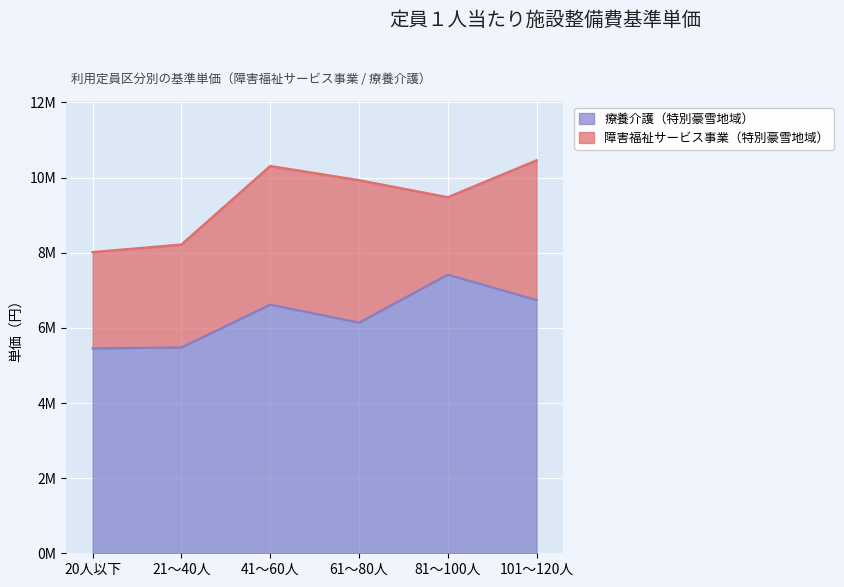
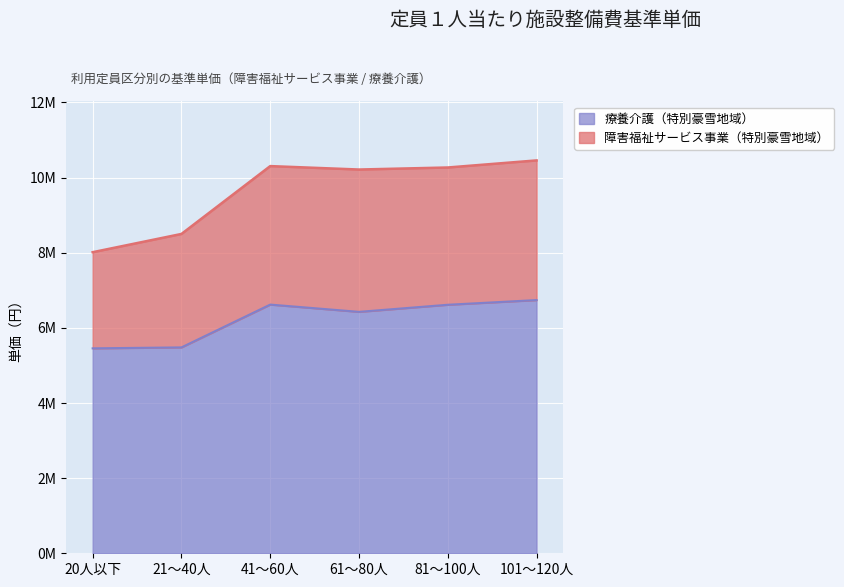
障害福祉サービス事業（特別豪雪地域）, 21～40人: 2700000 -> 3000000
療養介護（特別豪雪地域）, 61～80人: 6100000 -> 6400000
療養介護（特別豪雪地域）, 81～100人: 7400000 -> 6600000
障害福祉サービス事業（特別豪雪地域）, 81～100人: 2100000 -> 3700000
